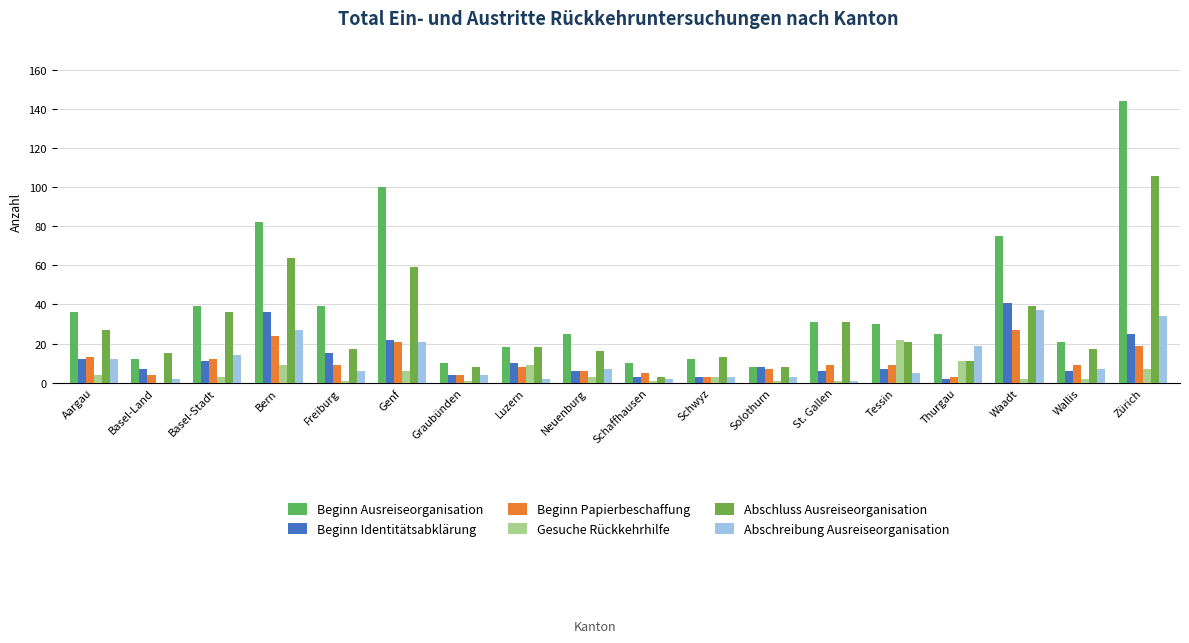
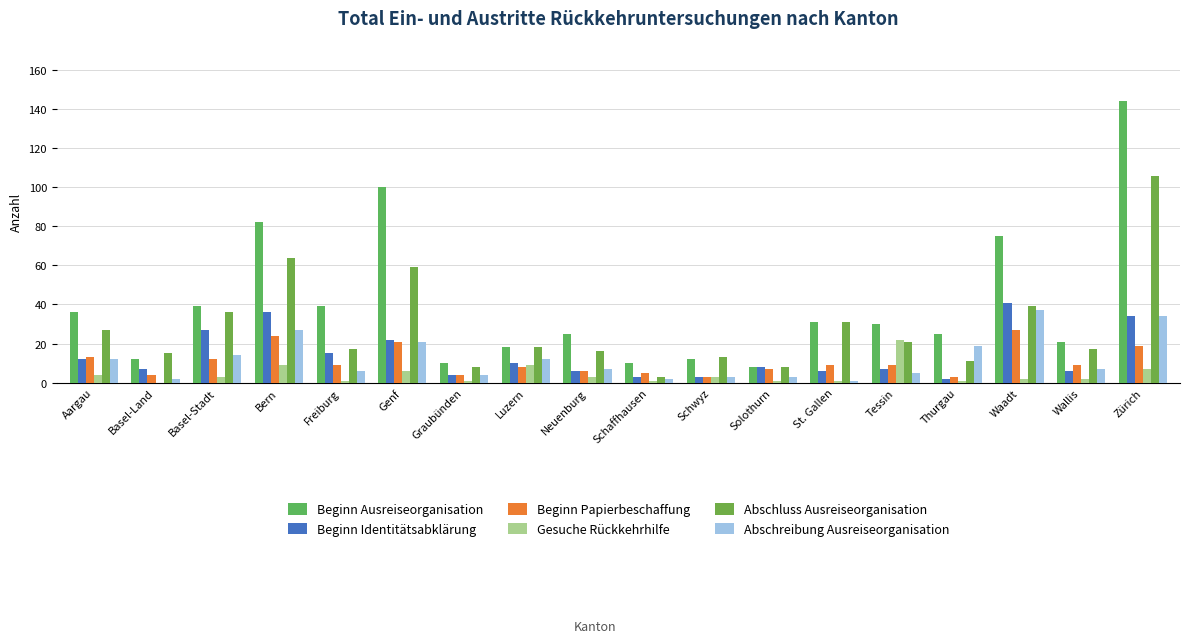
Beginn Identitätsabklärung, Basel-Stadt: 11 -> 27
Abschreibung Ausreiseorganisation, Luzern: 2 -> 12
Gesuche Rückkehrhilfe, Thurgau: 11 -> 1
Beginn Identitätsabklärung, Zürich: 25 -> 34
